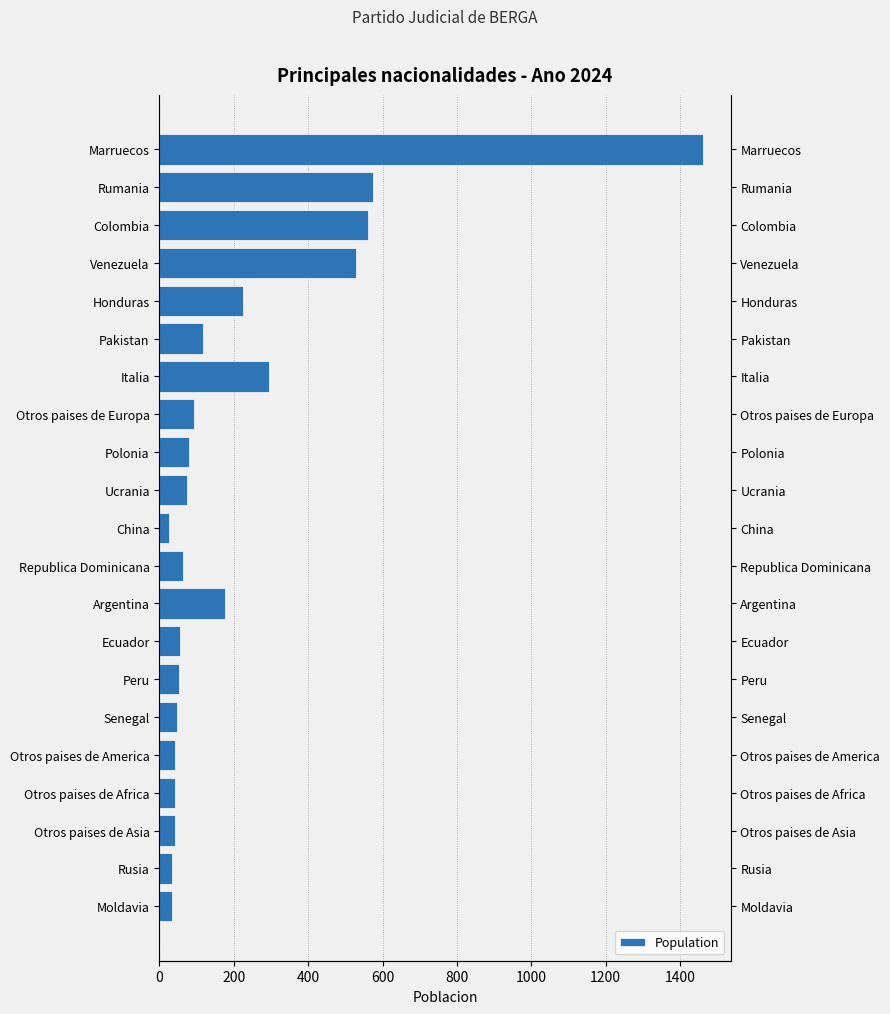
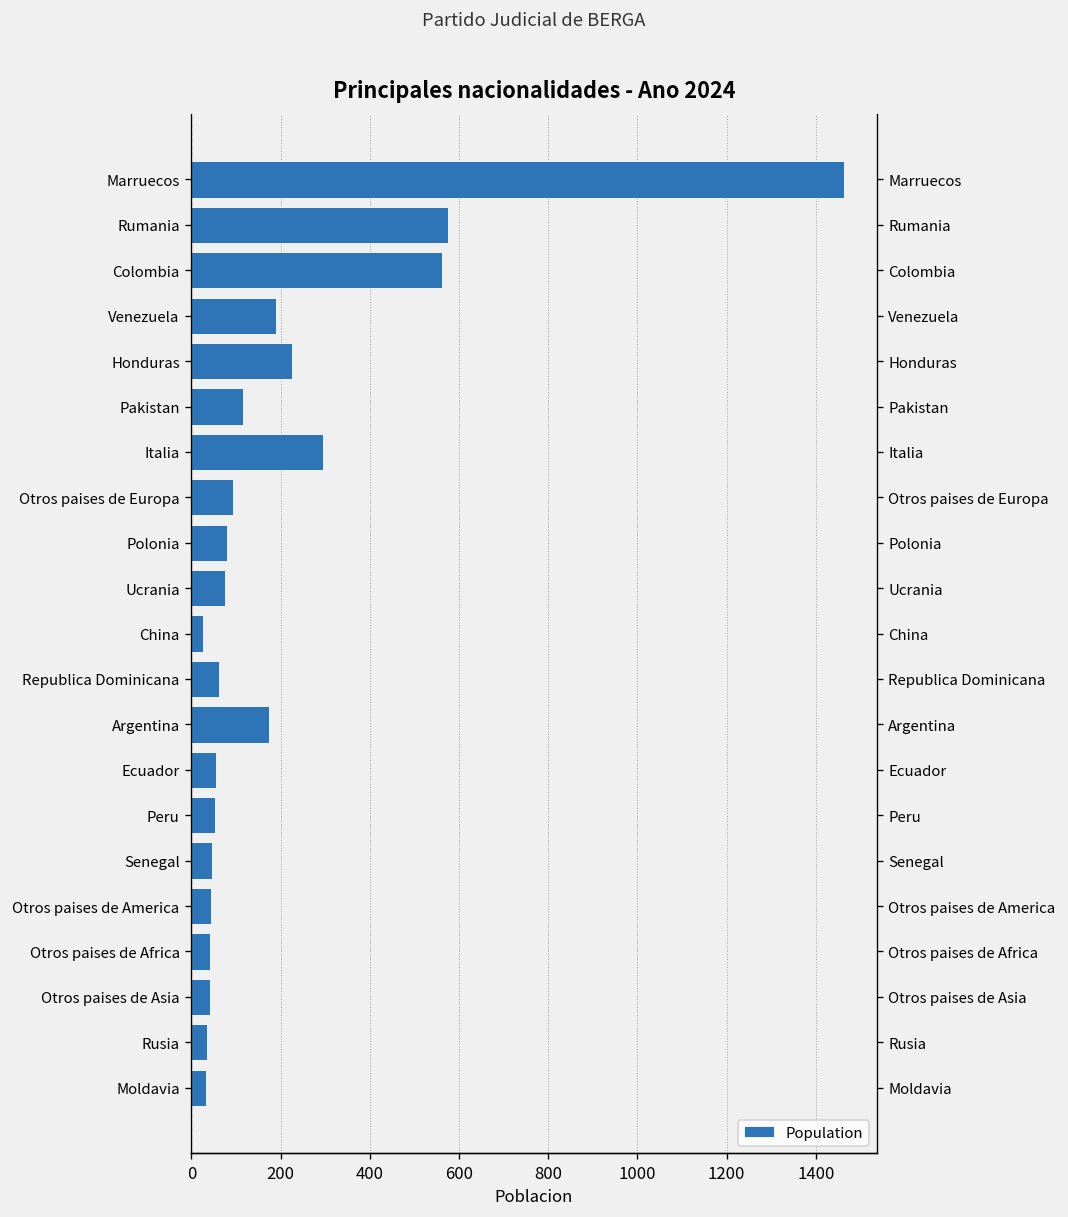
Venezuela: 530 -> 190
